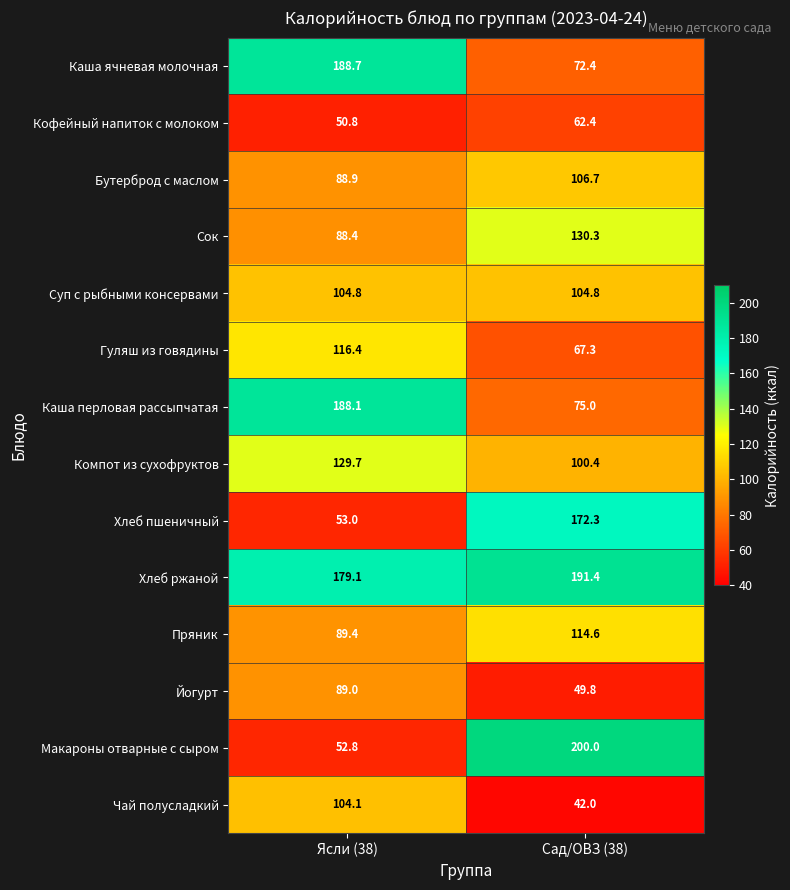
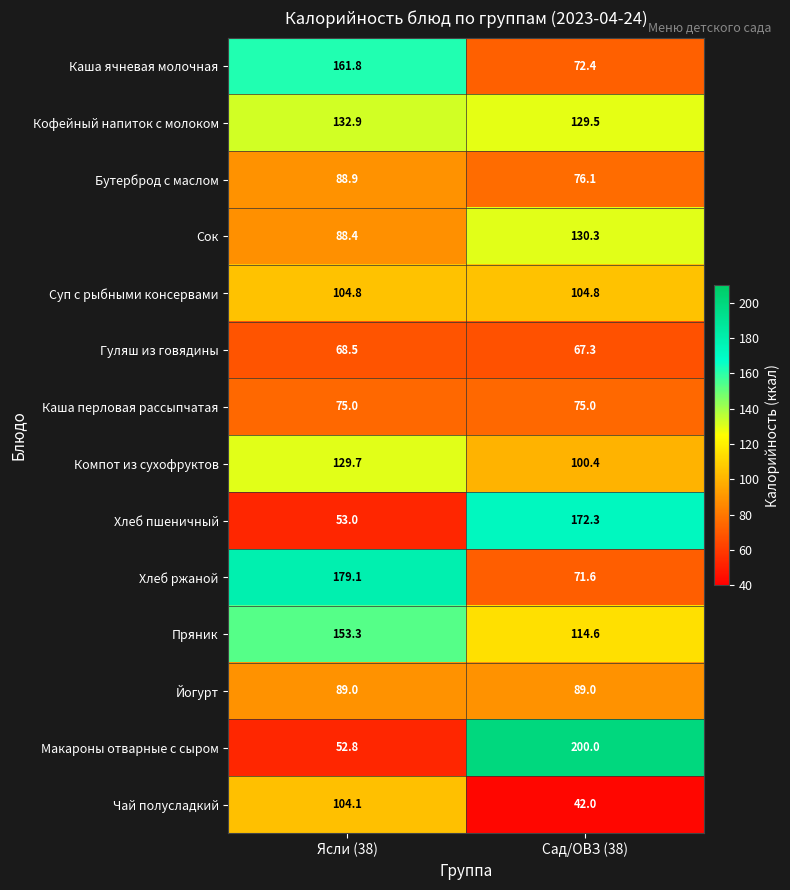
Каша ячневая молочная, Ясли (38): 188.7 -> 161.8
Кофейный напиток с молоком, Ясли (38): 50.8 -> 132.9
Кофейный напиток с молоком, Сад/ОВЗ (38): 62.4 -> 129.5
Бутерброд с маслом, Сад/ОВЗ (38): 106.7 -> 76.1
Гуляш из говядины, Ясли (38): 116.4 -> 68.5
Каша перловая рассыпчатая, Ясли (38): 188.1 -> 75.0
Хлеб ржаной, Сад/ОВЗ (38): 191.4 -> 71.6
Пряник, Ясли (38): 89.4 -> 153.3
Йогурт, Сад/ОВЗ (38): 49.8 -> 89.0
